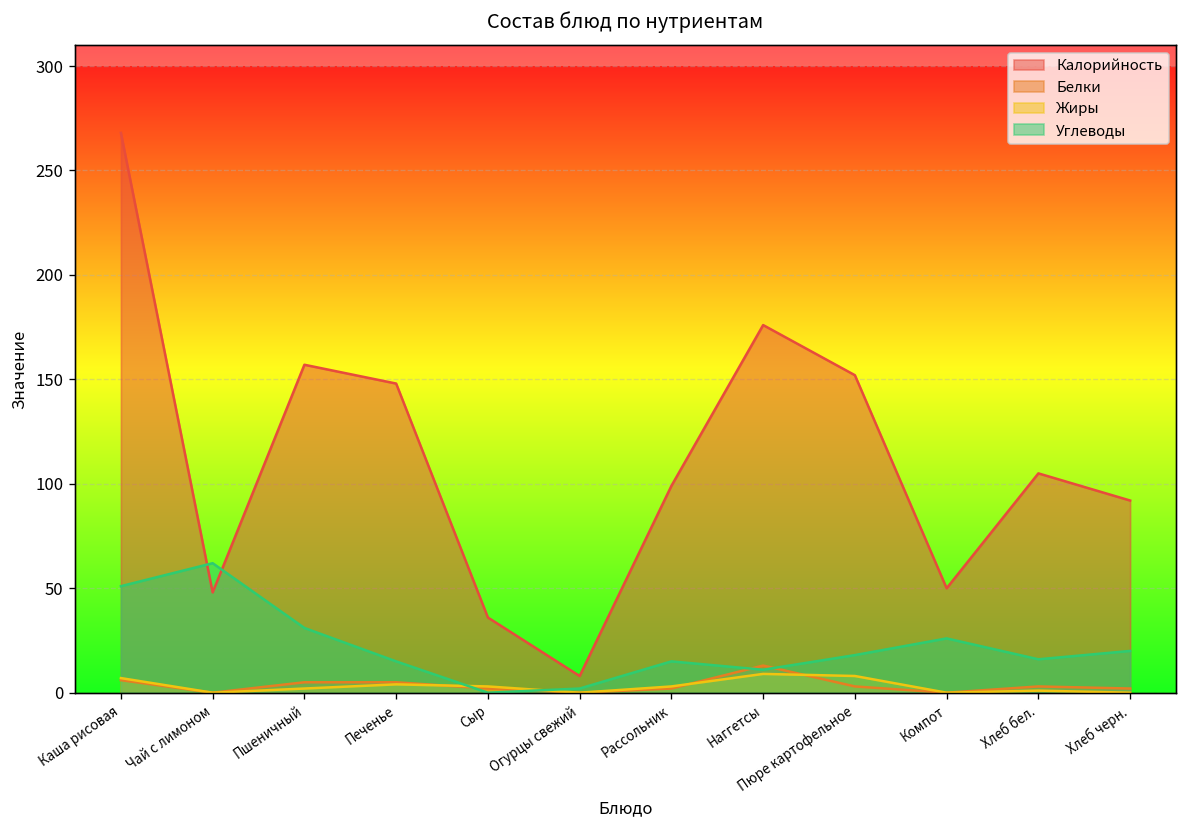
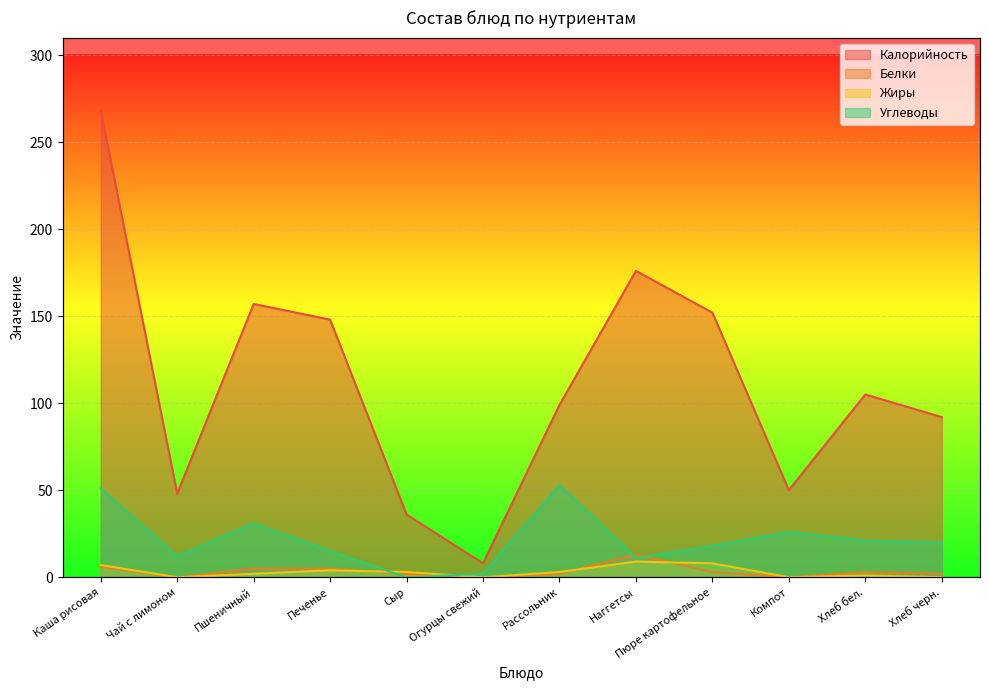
Углеводы, Чай с лимоном: 62 -> 12
Углеводы, Рассольник: 15 -> 53
Углеводы, Хлеб бел.: 16 -> 21
